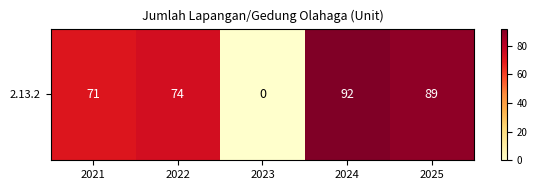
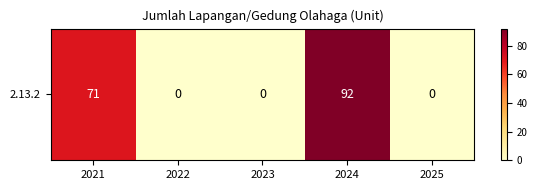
2.13.2, 2022: 74 -> 0
2.13.2, 2025: 89 -> 0
